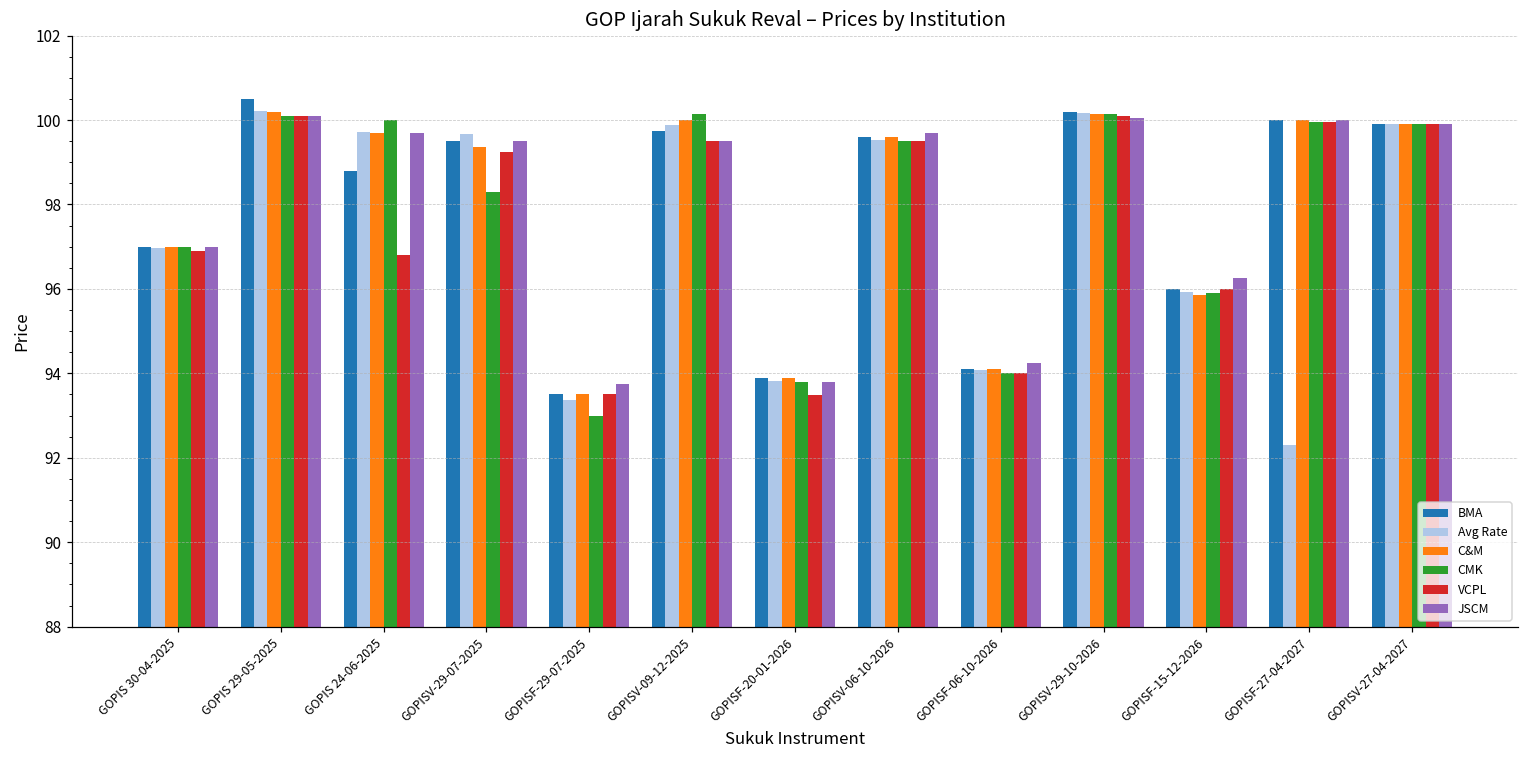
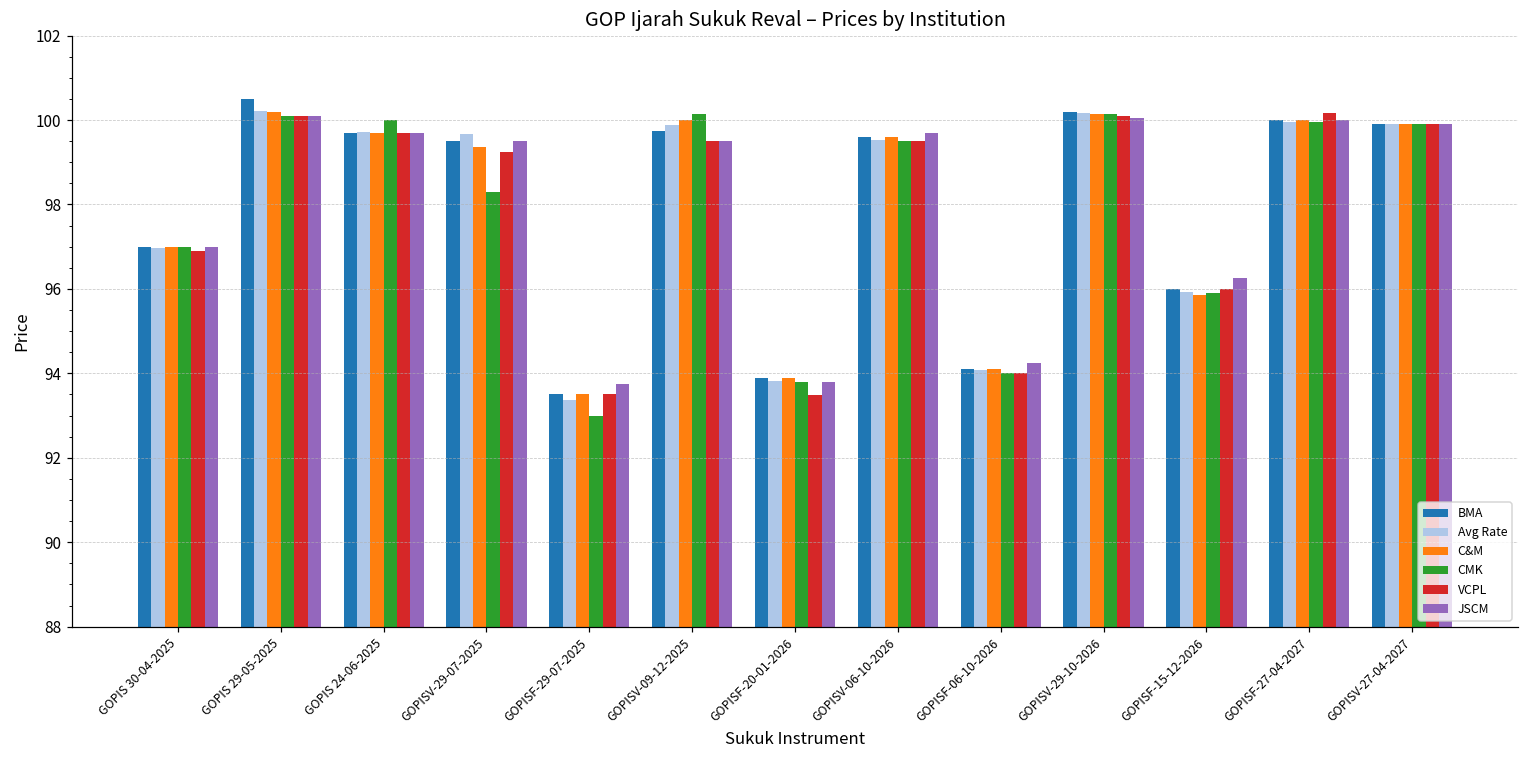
BMA, GOPIS 24-06-2025: 98.8 -> 99.7
VCPL, GOPIS 24-06-2025: 96.8 -> 99.7
Avg Rate, GOPISF-27-04-2027: 92.3 -> 100.0
VCPL, GOPISF-27-04-2027: 100.0 -> 100.2
